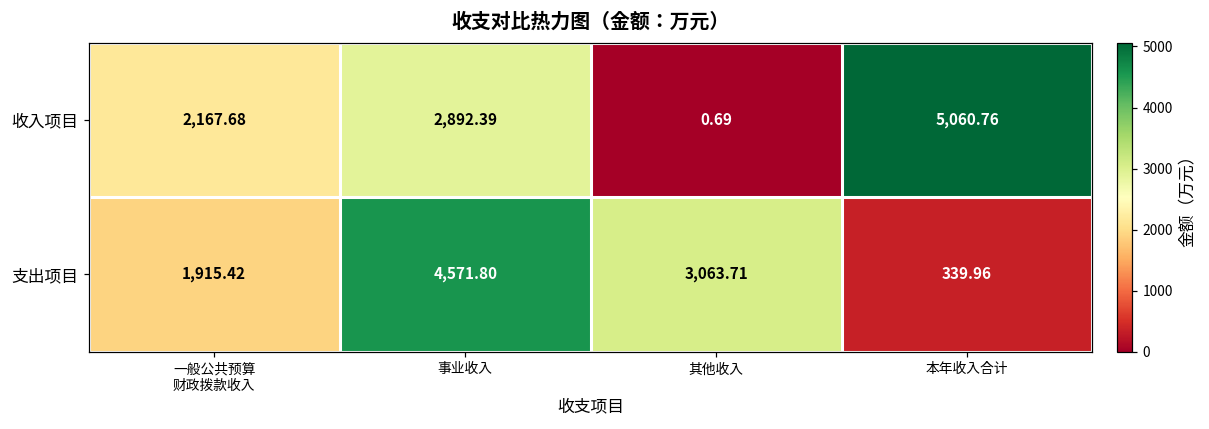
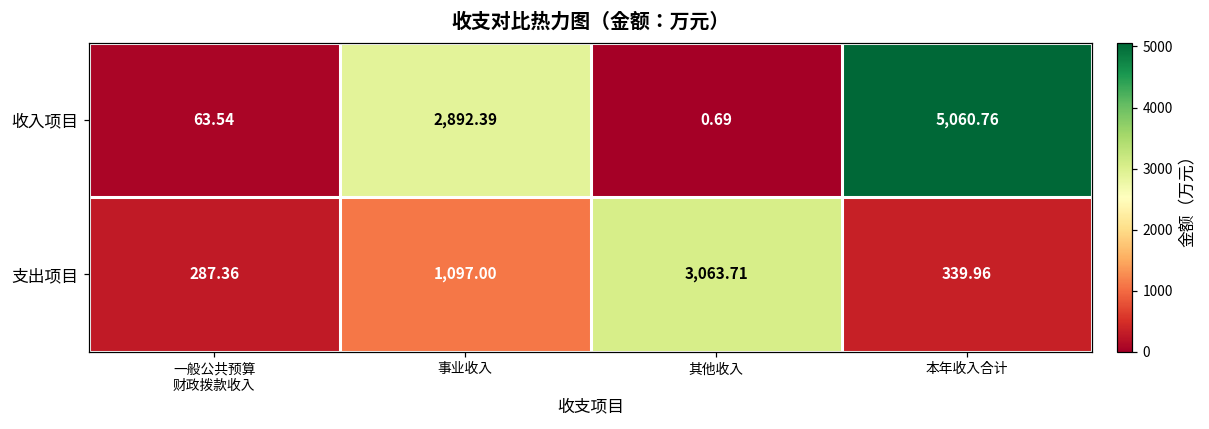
收入项目, 一般公共预算 财政拨款收入: 2,167.68 -> 63.54
支出项目, 一般公共预算 财政拨款收入: 1,915.42 -> 287.36
支出项目, 事业收入: 4,571.80 -> 1,097.00
